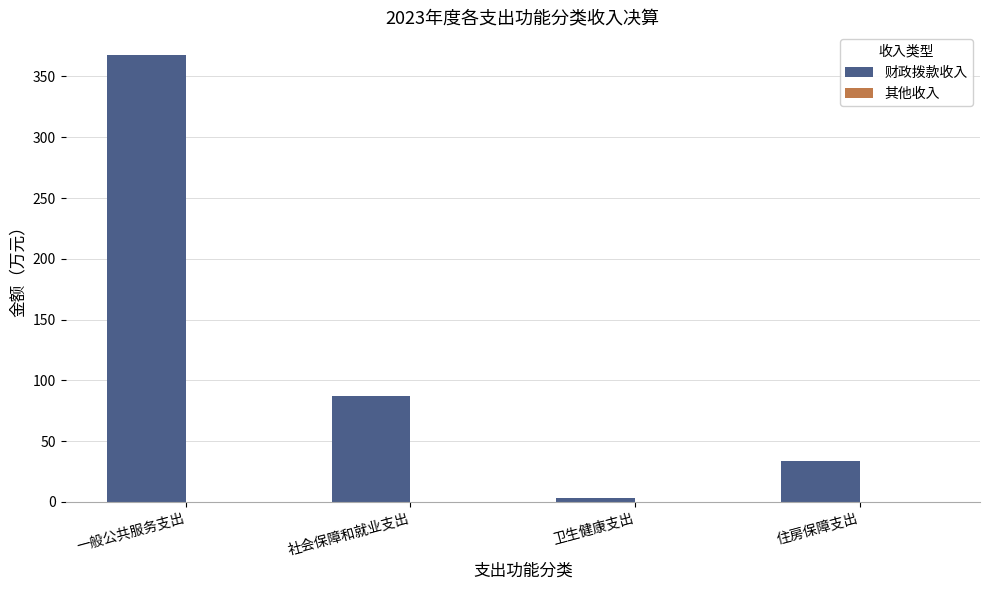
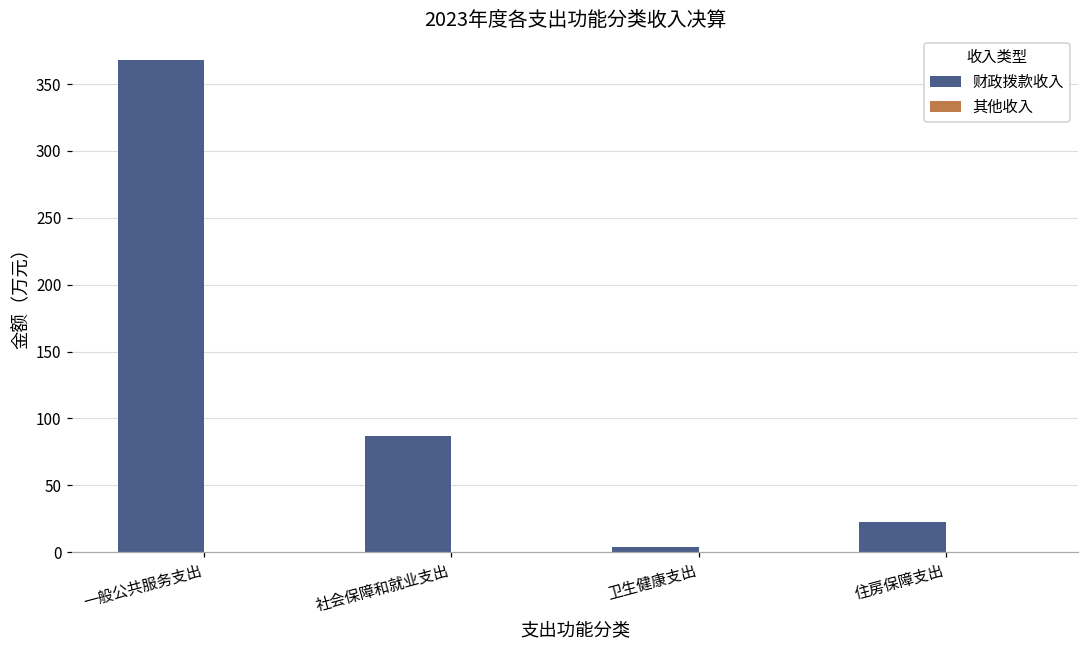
财政拨款收入, 住房保障支出: 34 -> 22
